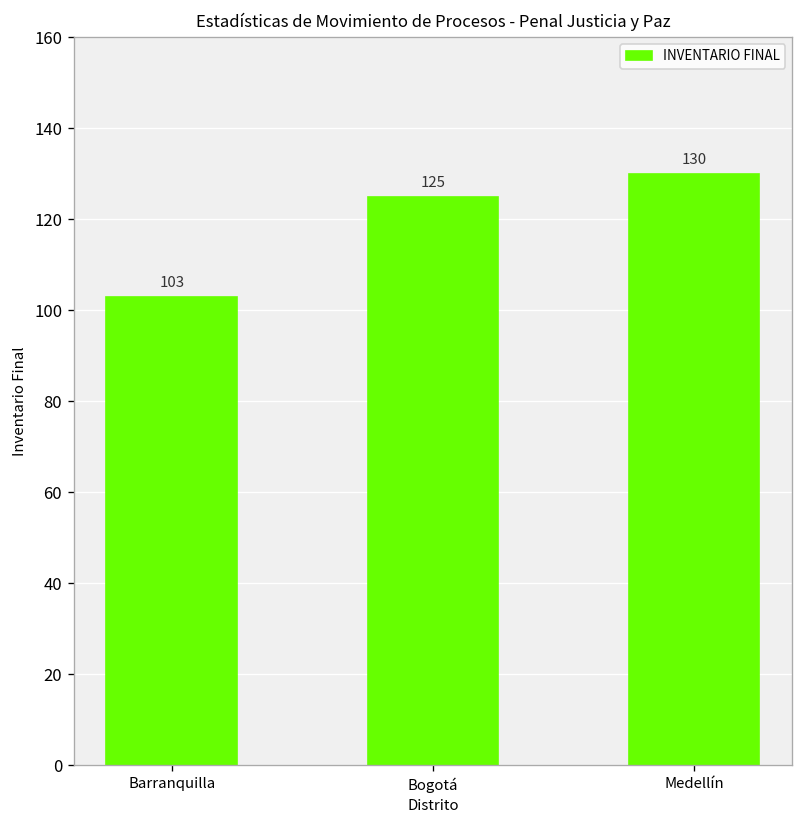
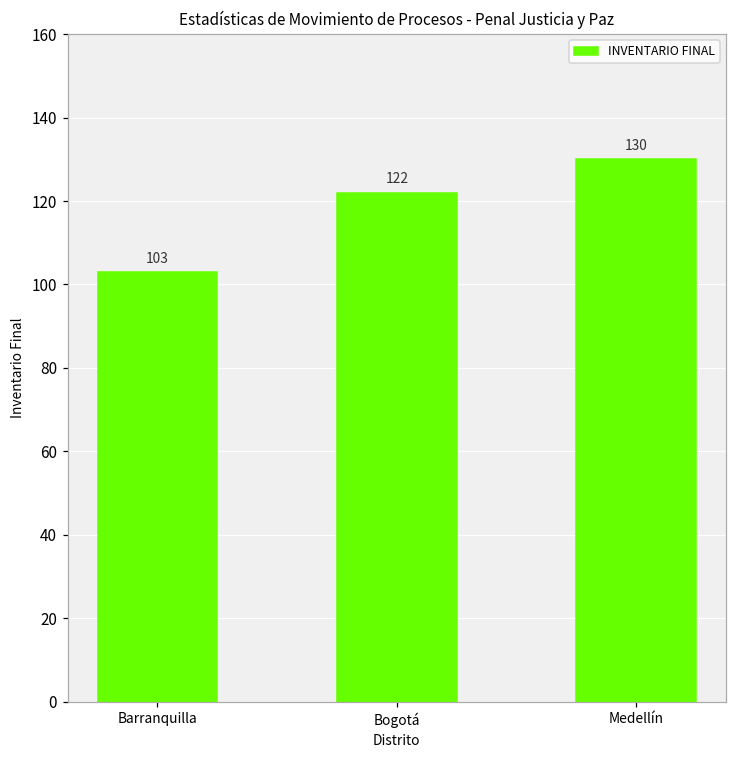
Bogotá: 125 -> 122
